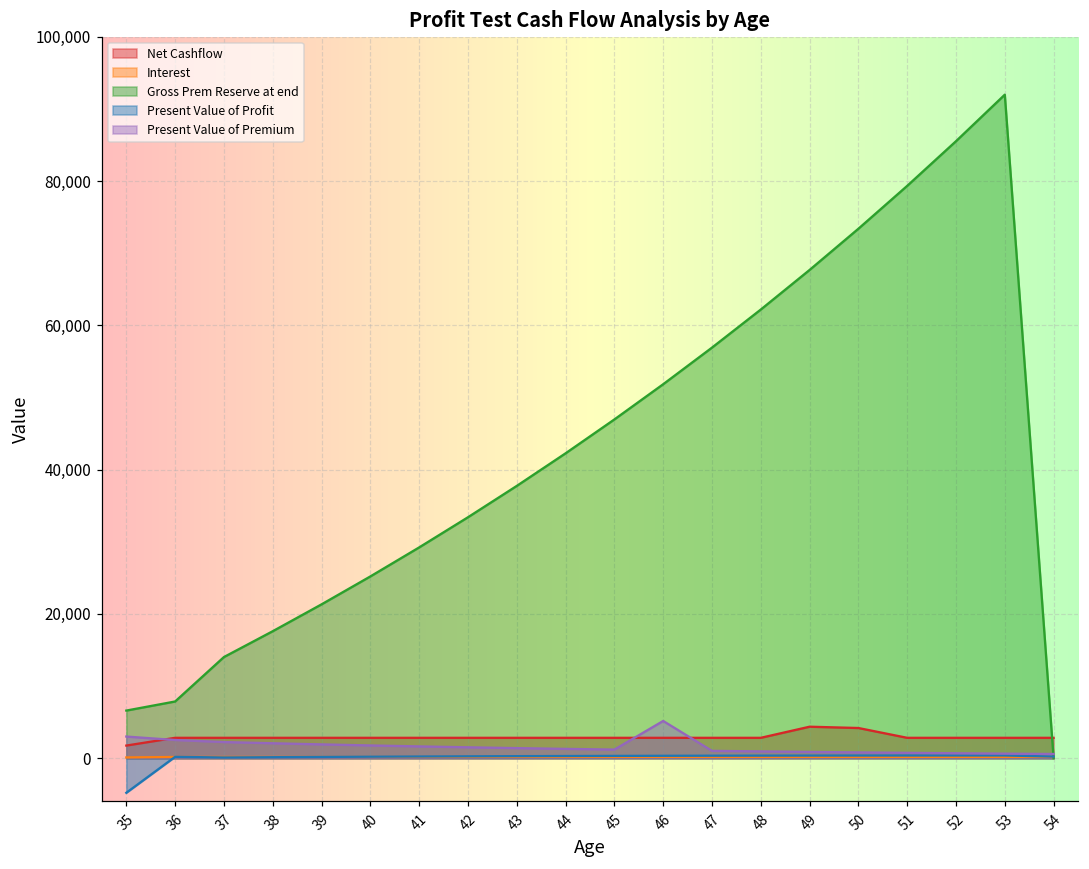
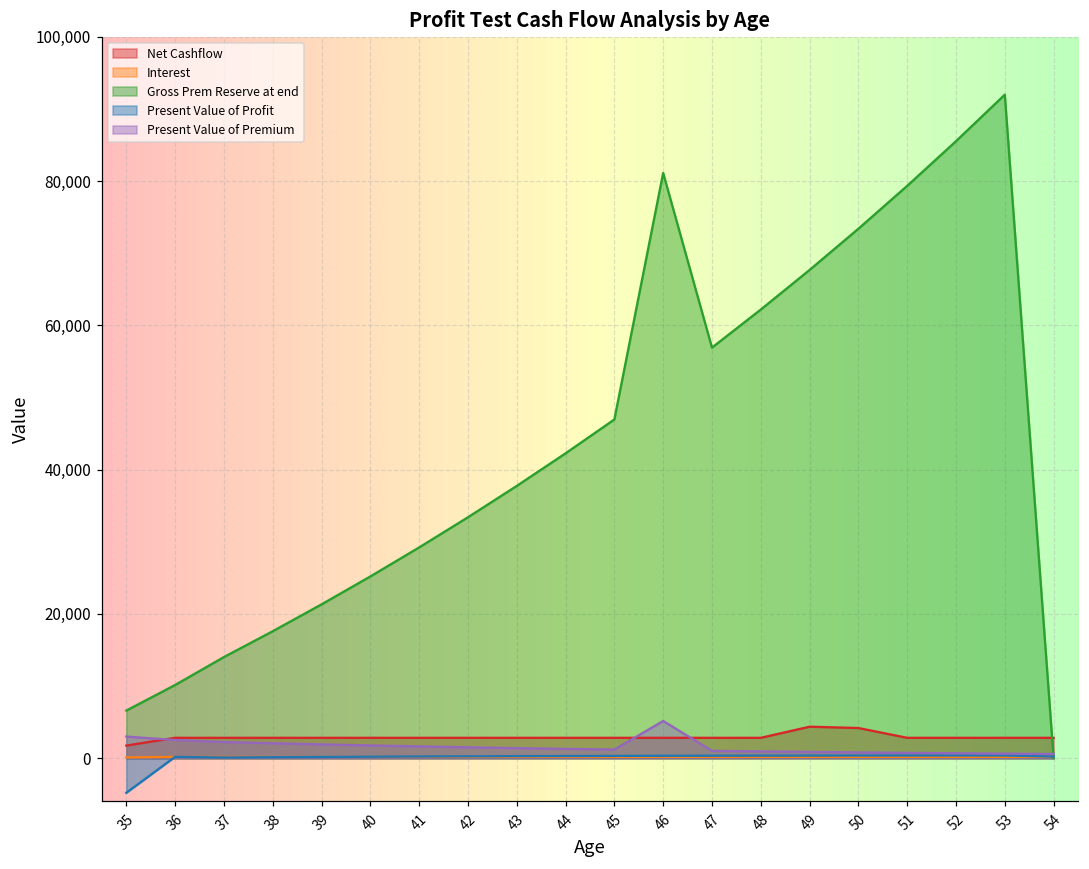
Gross Prem Reserve at end, 36: 8,000 -> 10,000
Gross Prem Reserve at end, 46: 52,000 -> 81,000
